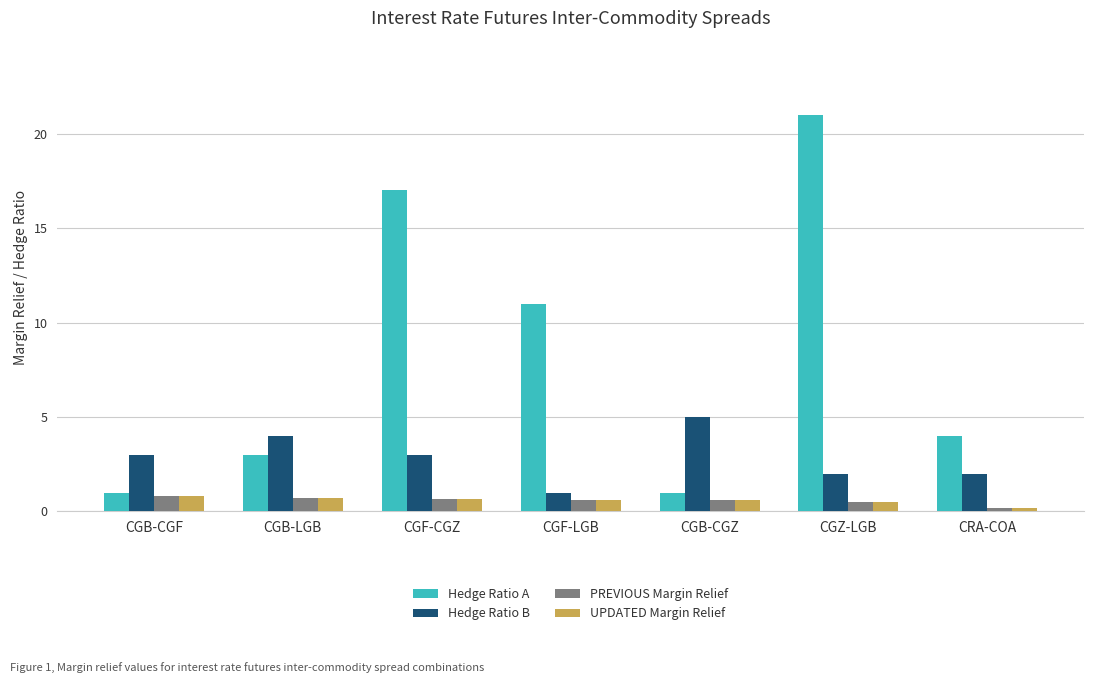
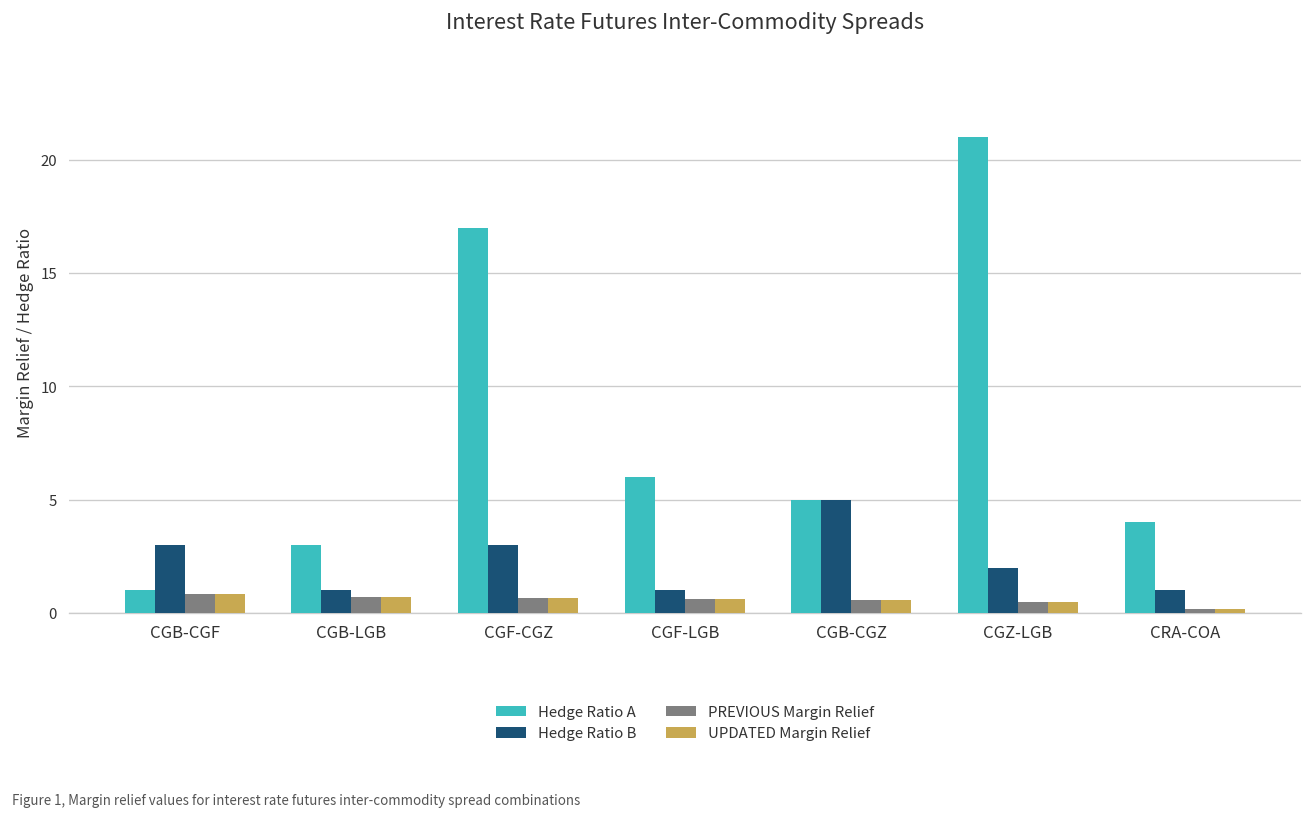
Hedge Ratio B, CGB-LGB: 4 -> 1
Hedge Ratio A, CGF-LGB: 11 -> 6
Hedge Ratio A, CGB-CGZ: 1 -> 5
Hedge Ratio B, CRA-COA: 2 -> 1
